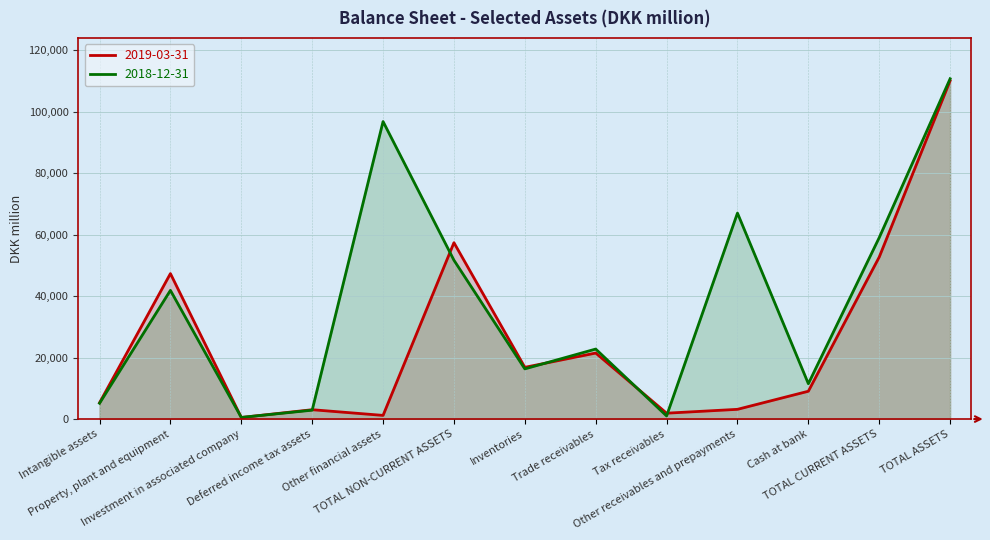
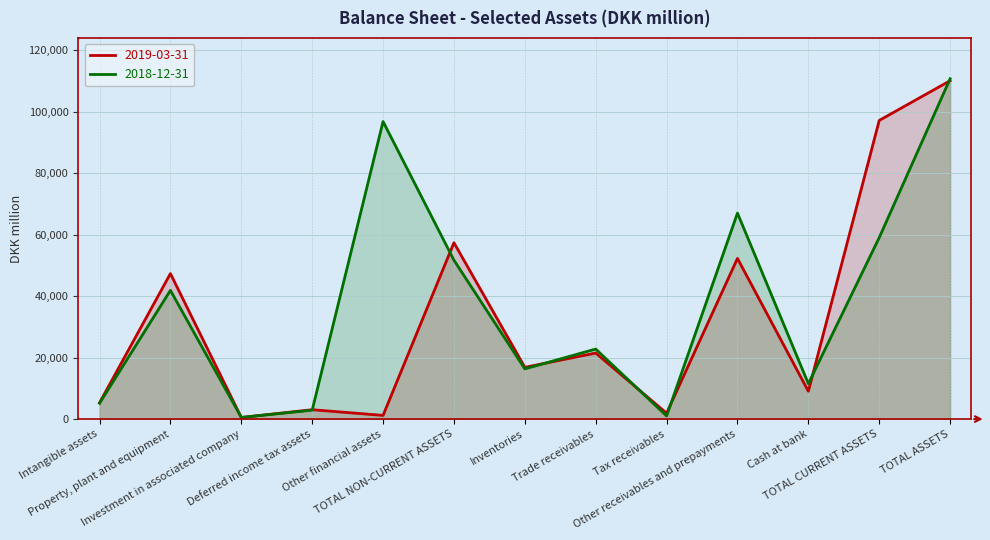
2019-03-31, Other receivables and prepayments: 3,000 -> 52,000
2019-03-31, TOTAL CURRENT ASSETS: 53,000 -> 97,000
